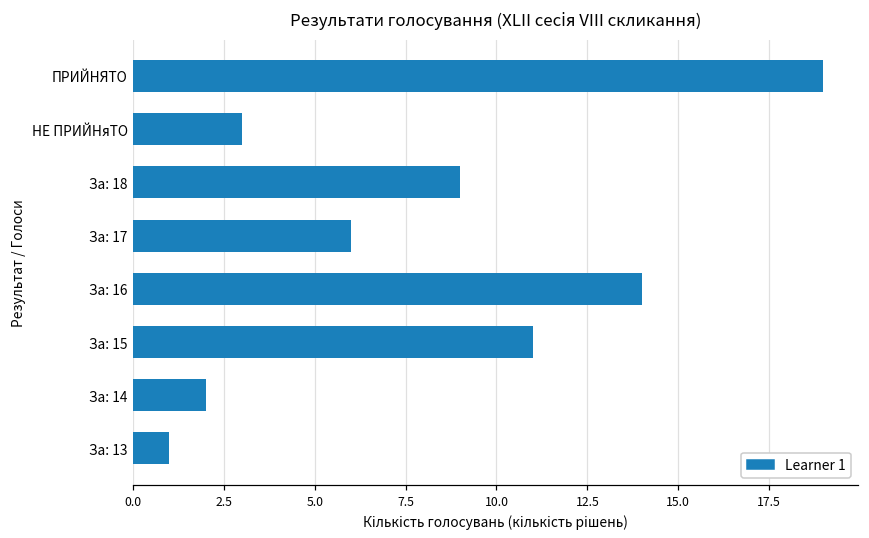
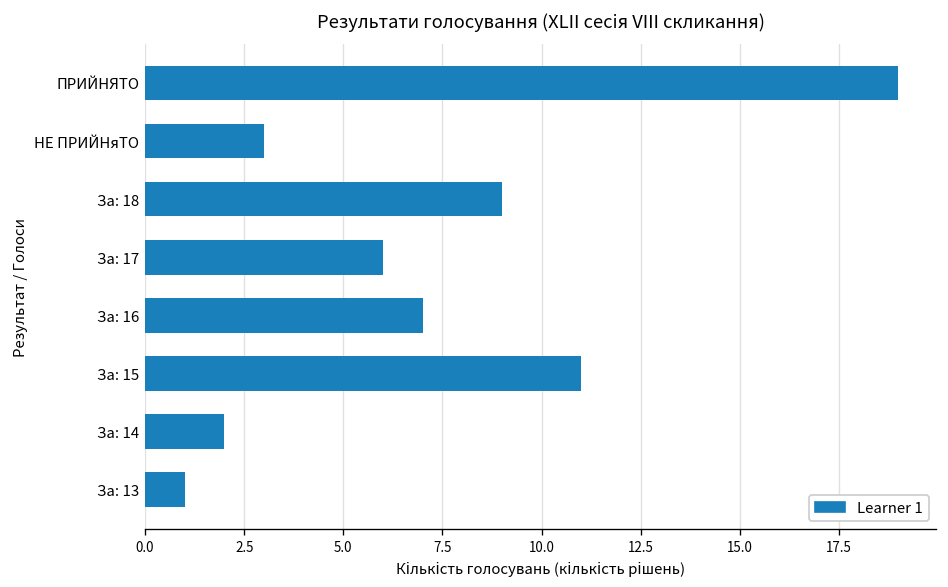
За: 16: 14 -> 7
